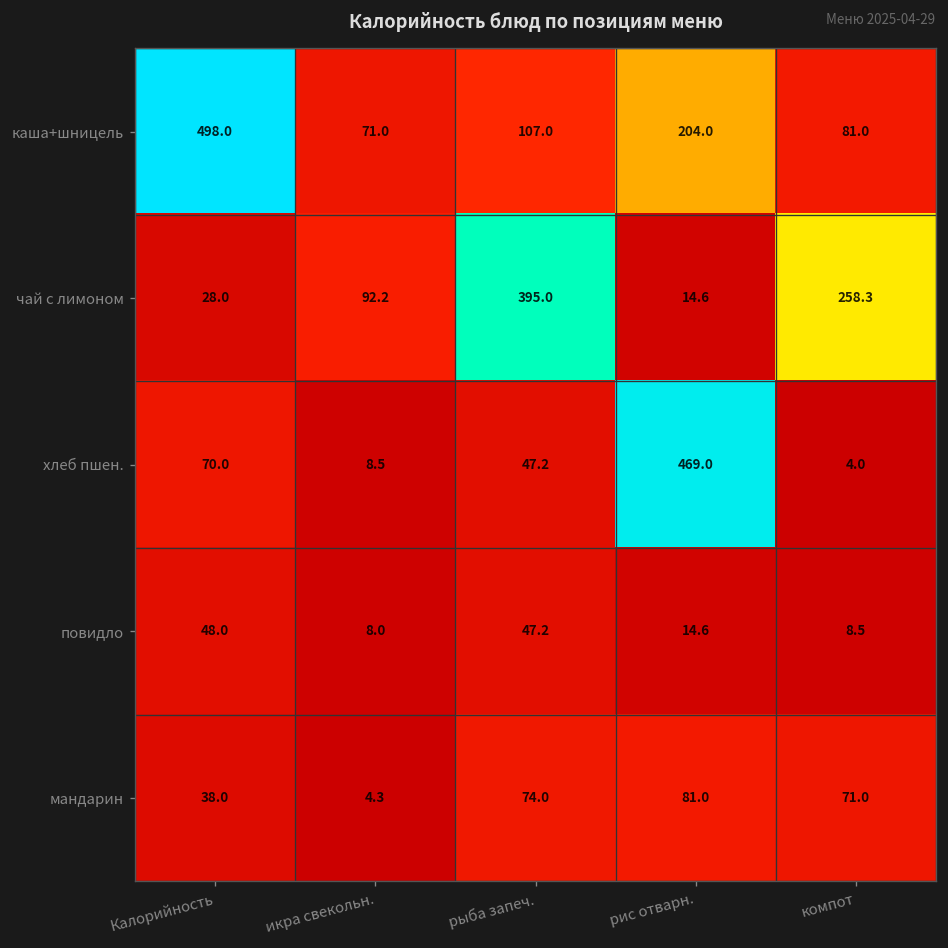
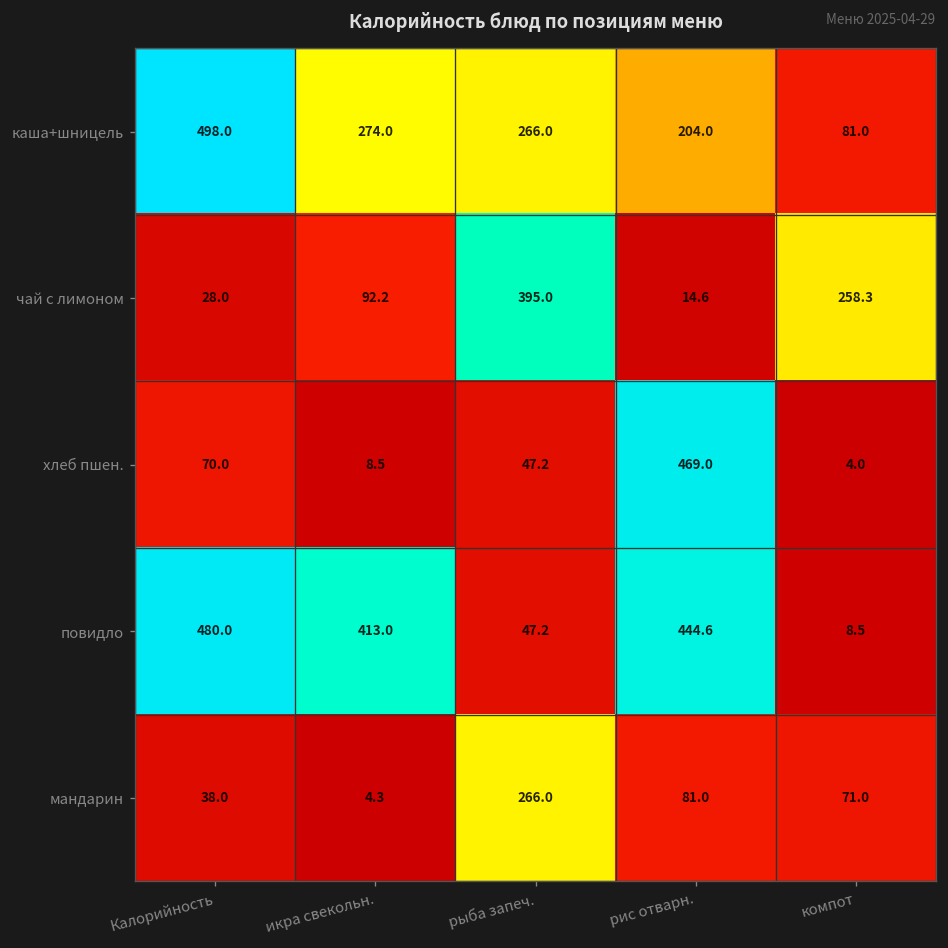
каша+шницель, икра свекольн.: 71.0 -> 274.0
каша+шницель, рыба запеч.: 107.0 -> 266.0
повидло, Калорийность: 48.0 -> 480.0
повидло, икра свекольн.: 8.0 -> 413.0
повидло, рис отварн.: 14.6 -> 444.6
мандарин, рыба запеч.: 74.0 -> 266.0
